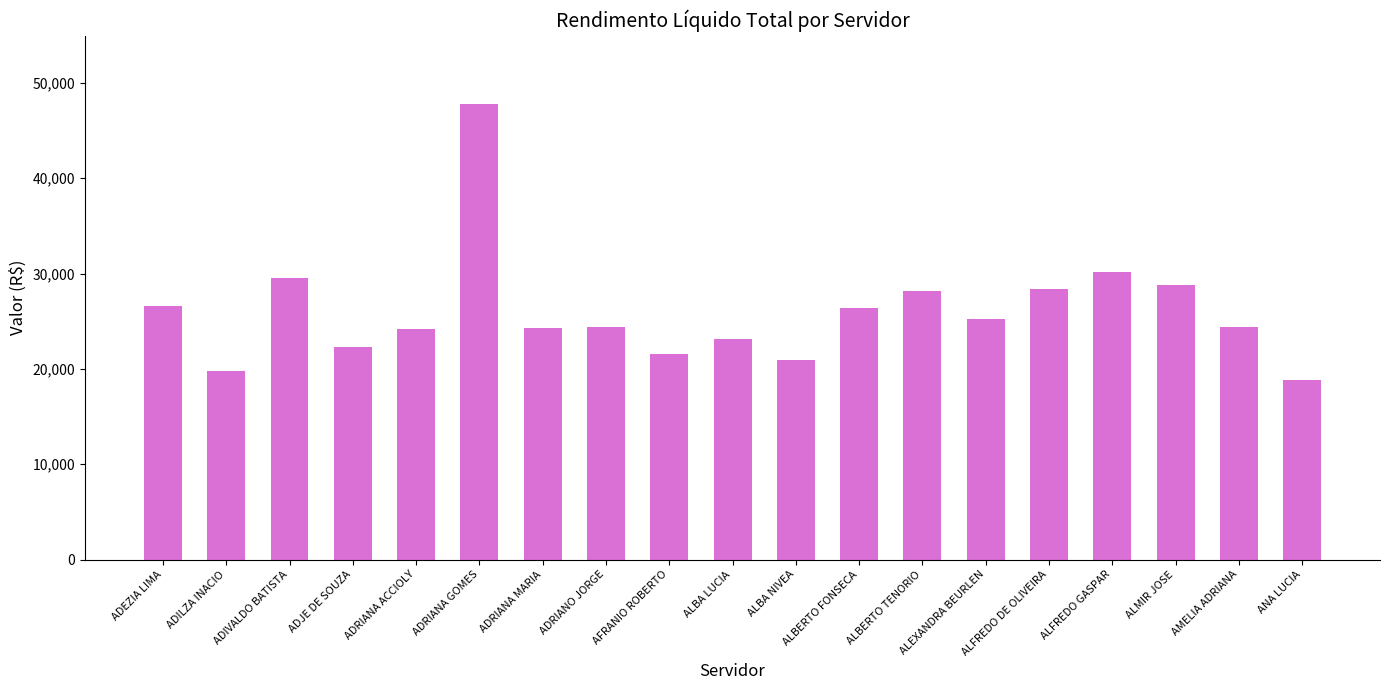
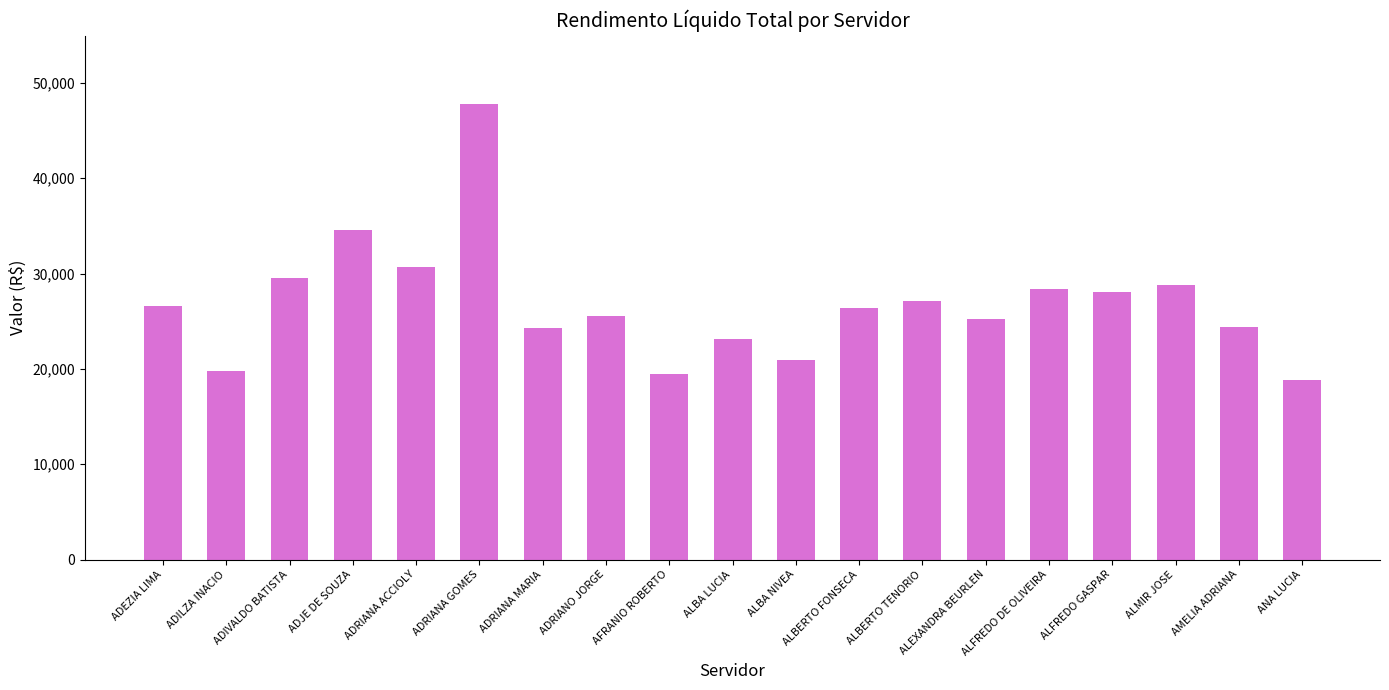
ADJE DE SOUZA: 22,000 -> 35,000
ADRIANA ACCIOLY: 24,000 -> 31,000
ADRIANO JORGE: 24,000 -> 25,000
AFRANIO ROBERTO: 22,000 -> 19,000
ALBERTO TENORIO: 28,000 -> 27,000
ALFREDO GASPAR: 30,000 -> 28,000
